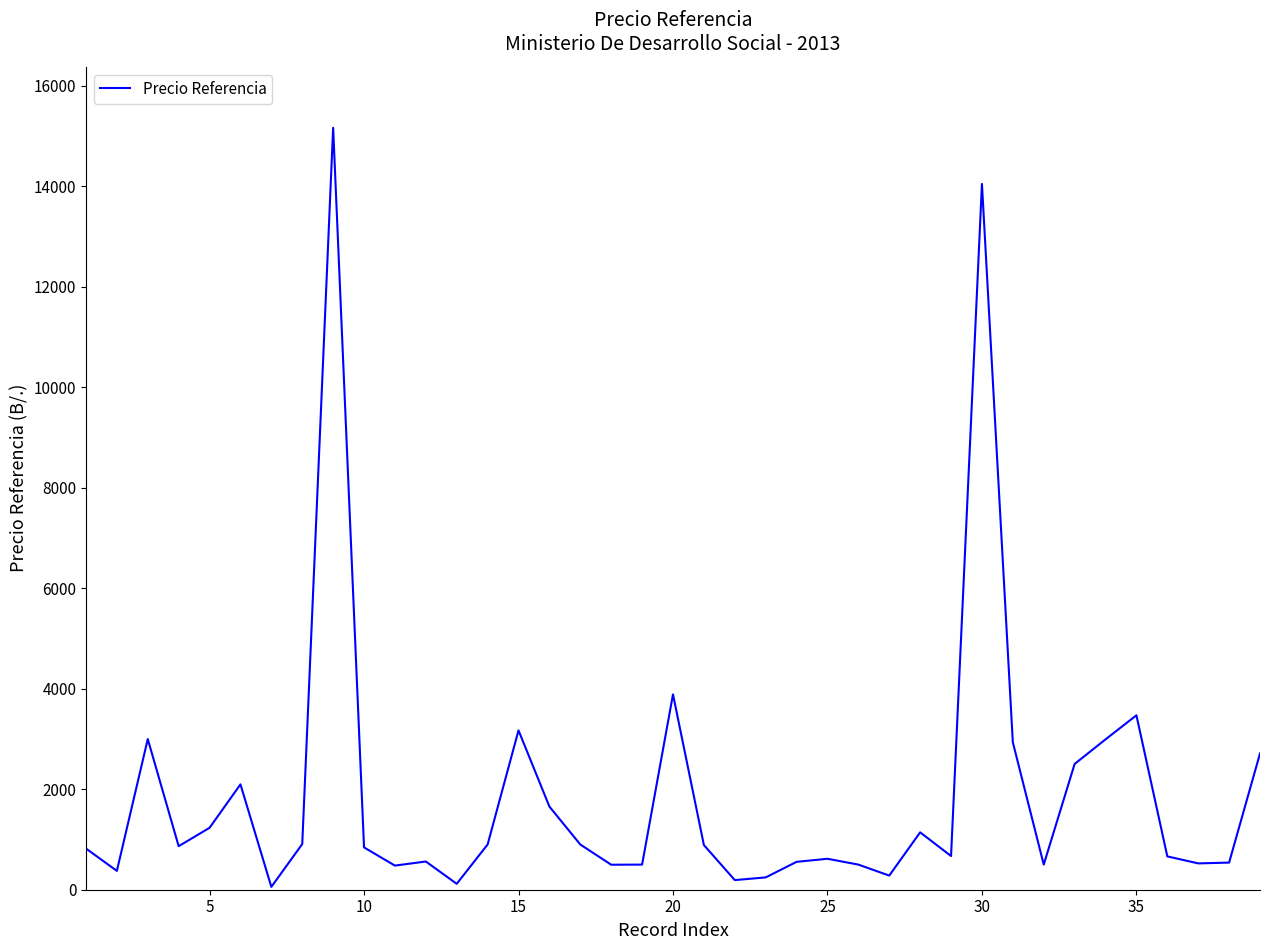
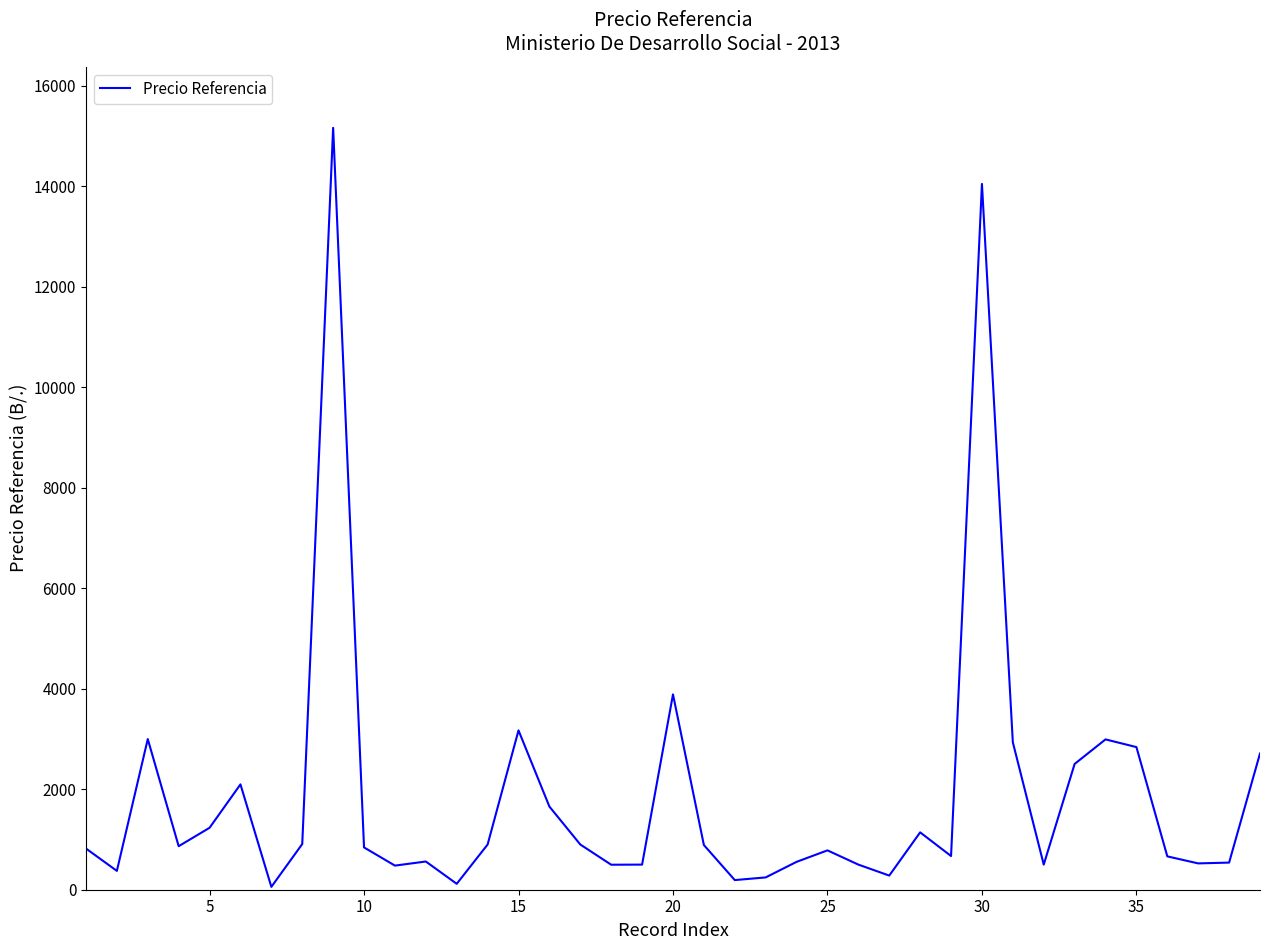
25: 600 -> 800
35: 3500 -> 2800
